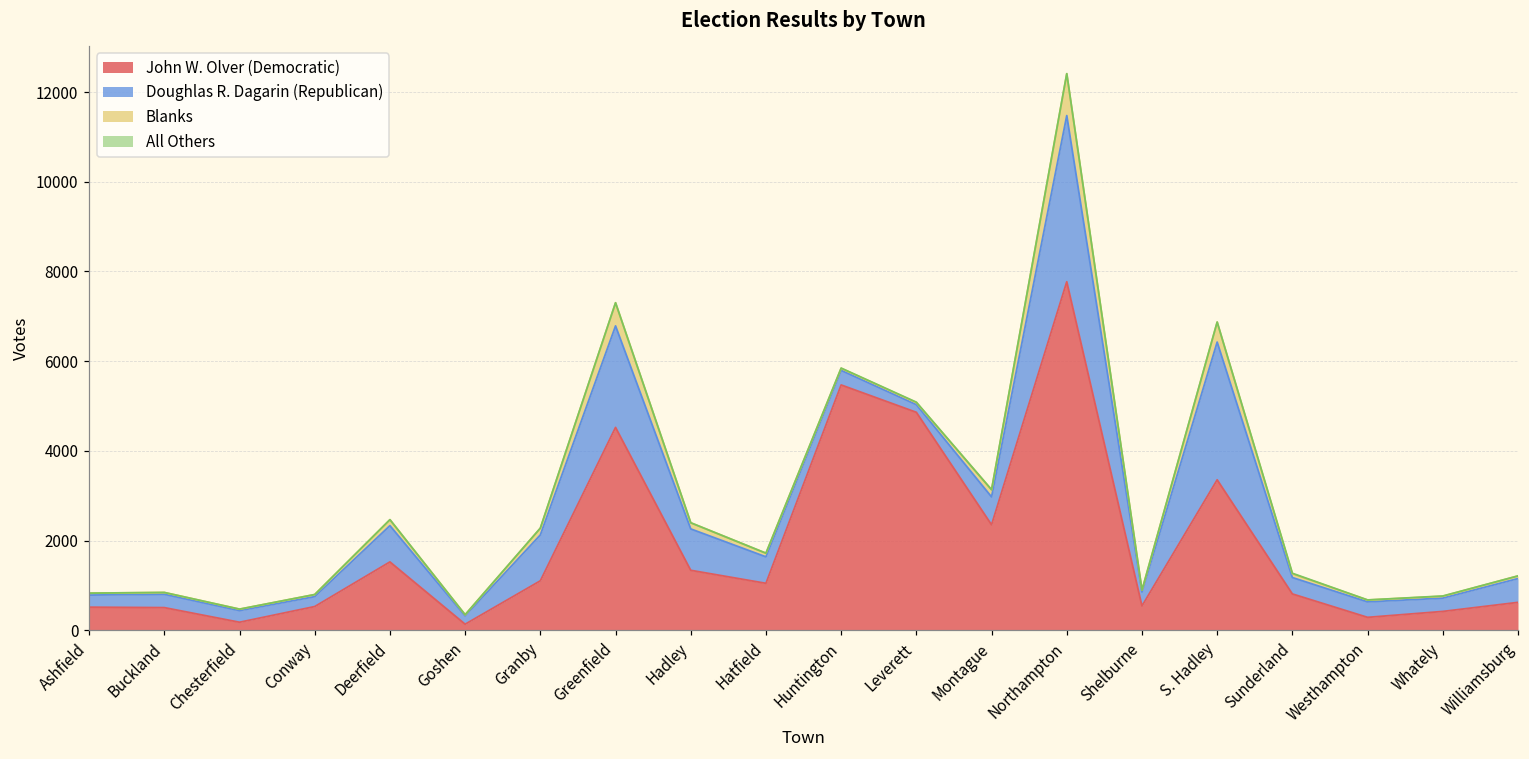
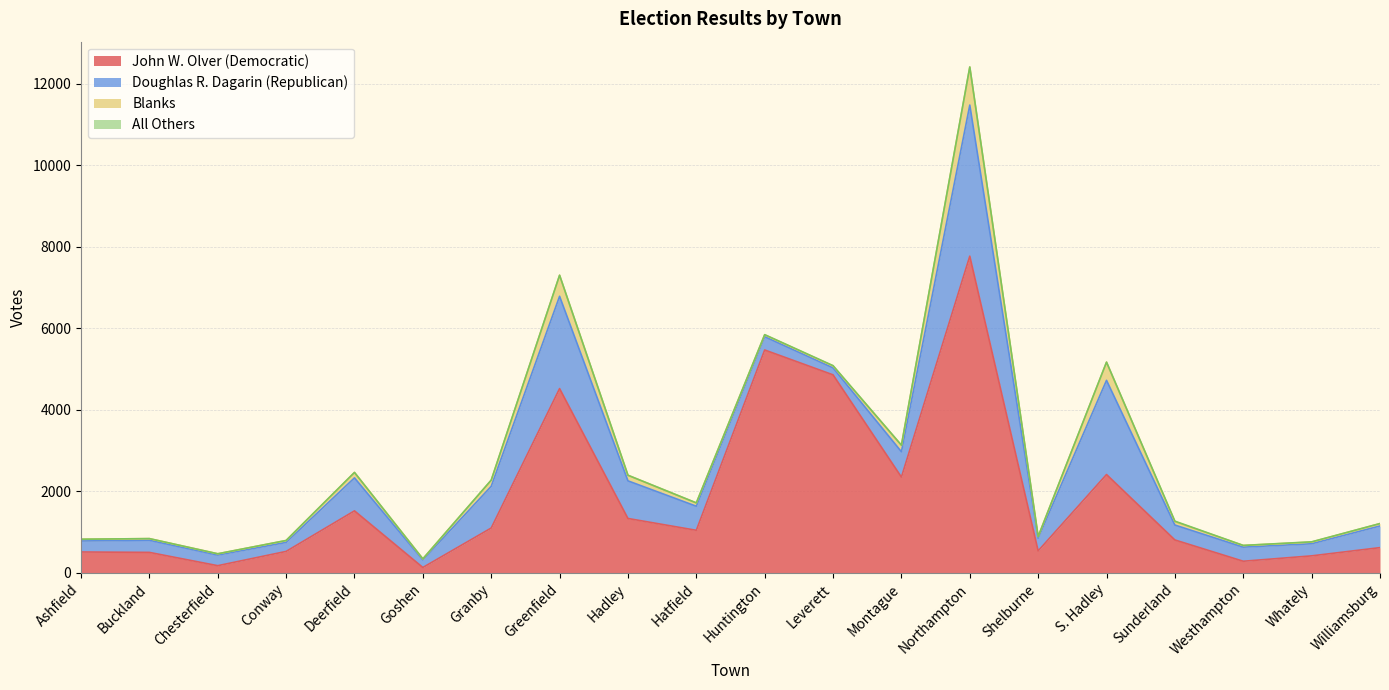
John W. Olver (Democratic), S. Hadley: 3400 -> 2400
Doughlas R. Dagarin (Republican), S. Hadley: 3100 -> 2300
